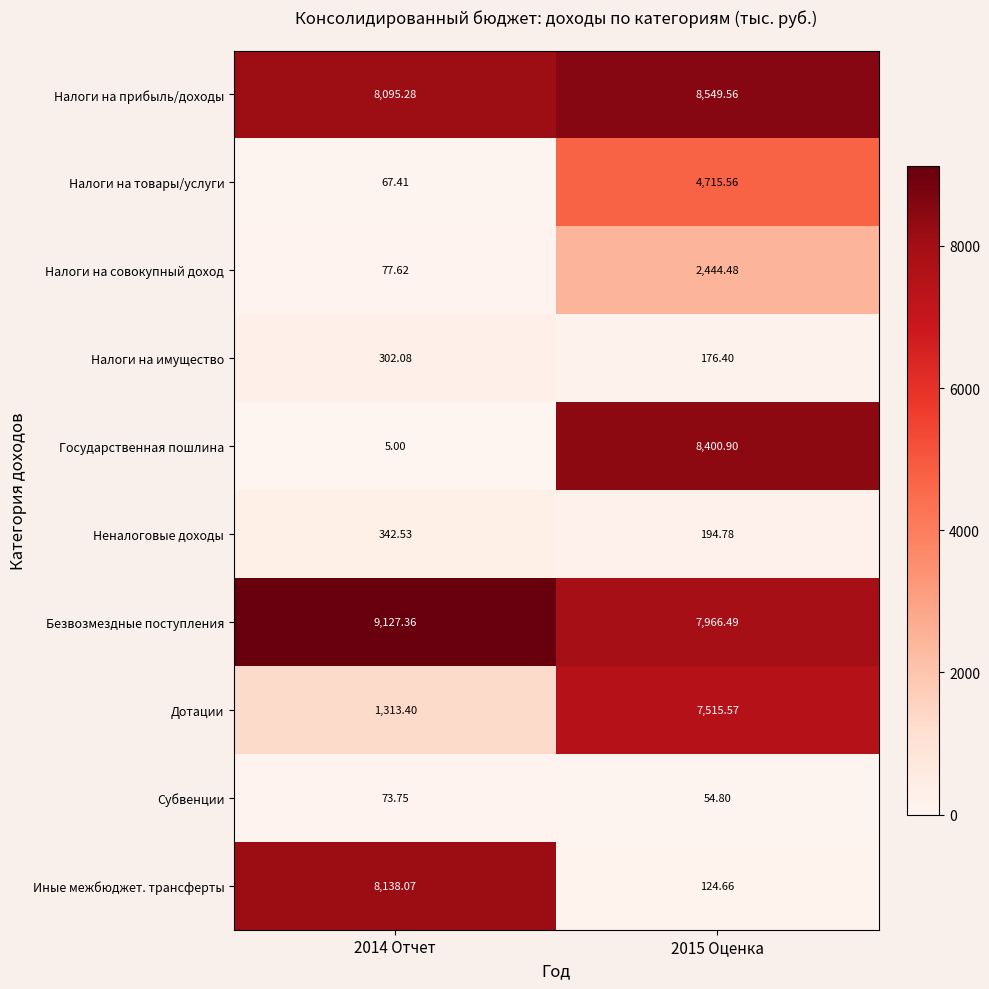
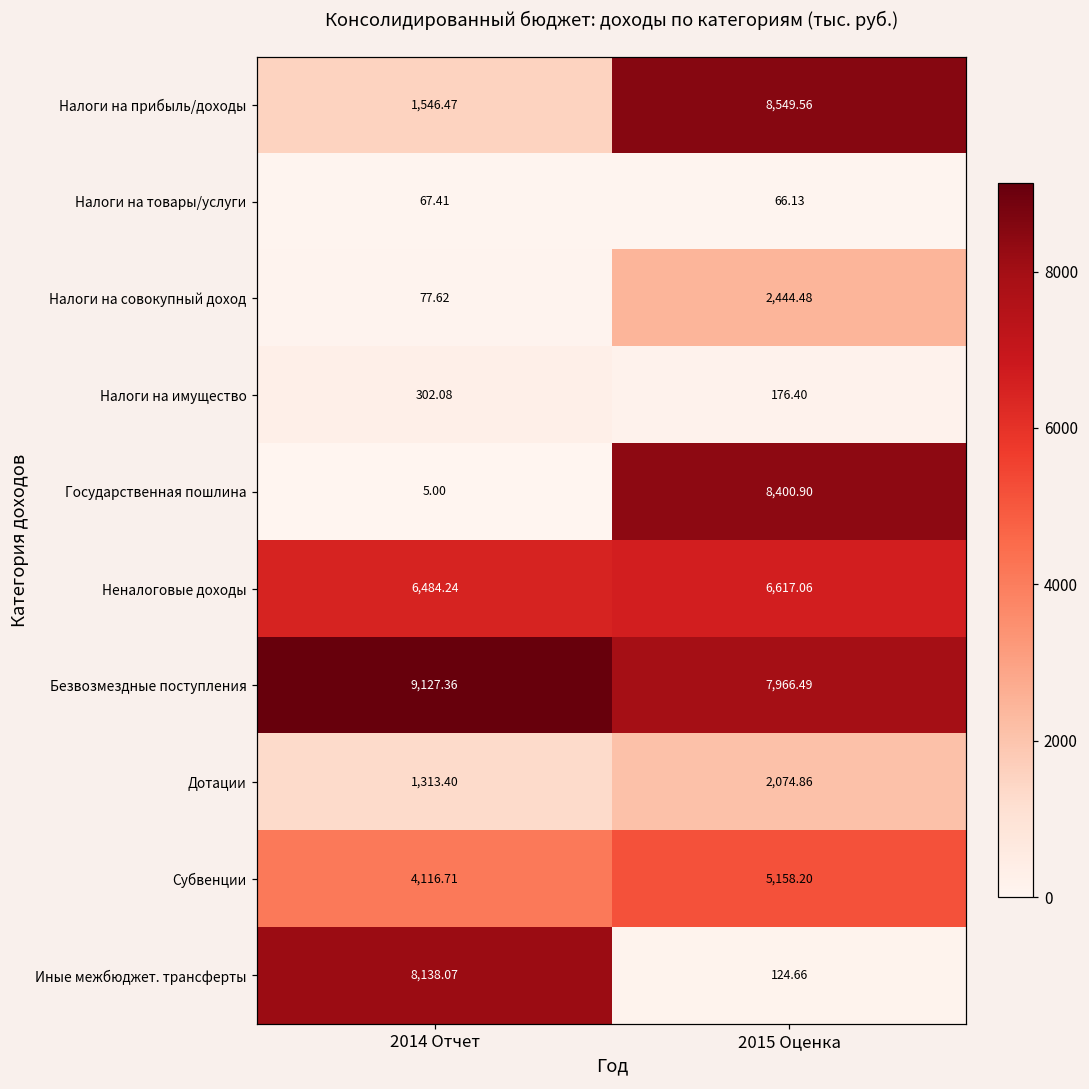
Налоги на прибыль/доходы, 2014 Отчет: 8,095.28 -> 1,546.47
Налоги на товары/услуги, 2015 Оценка: 4,715.56 -> 66.13
Неналоговые доходы, 2014 Отчет: 342.53 -> 6,484.24
Неналоговые доходы, 2015 Оценка: 194.78 -> 6,617.06
Дотации, 2015 Оценка: 7,515.57 -> 2,074.86
Субвенции, 2014 Отчет: 73.75 -> 4,116.71
Субвенции, 2015 Оценка: 54.80 -> 5,158.20
